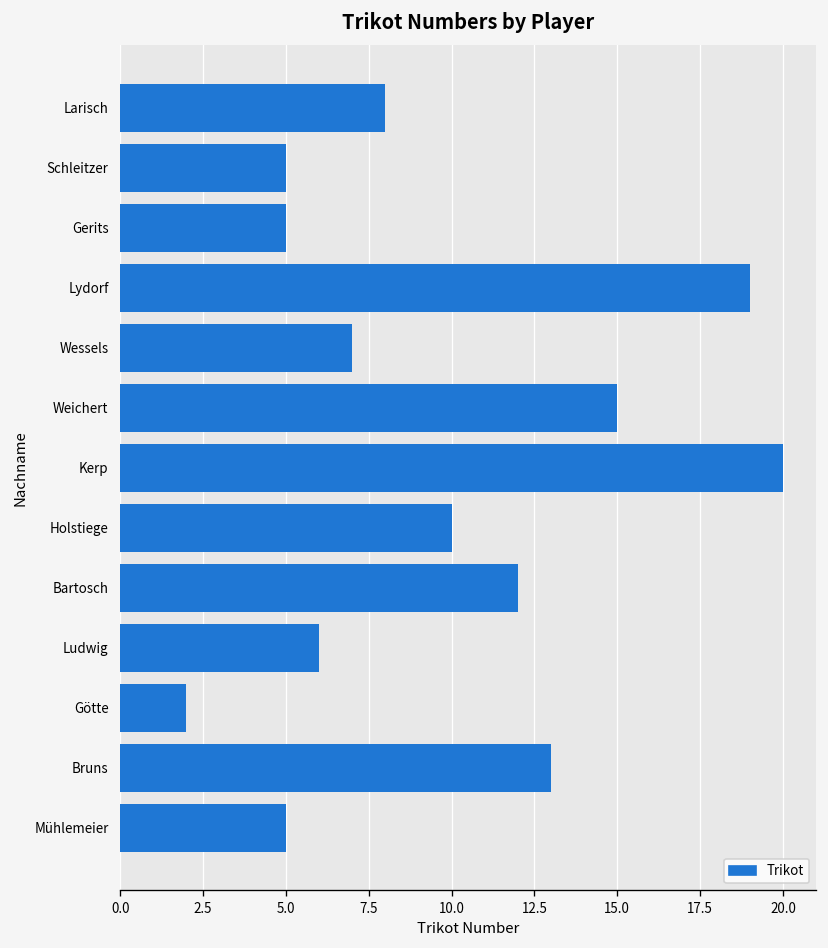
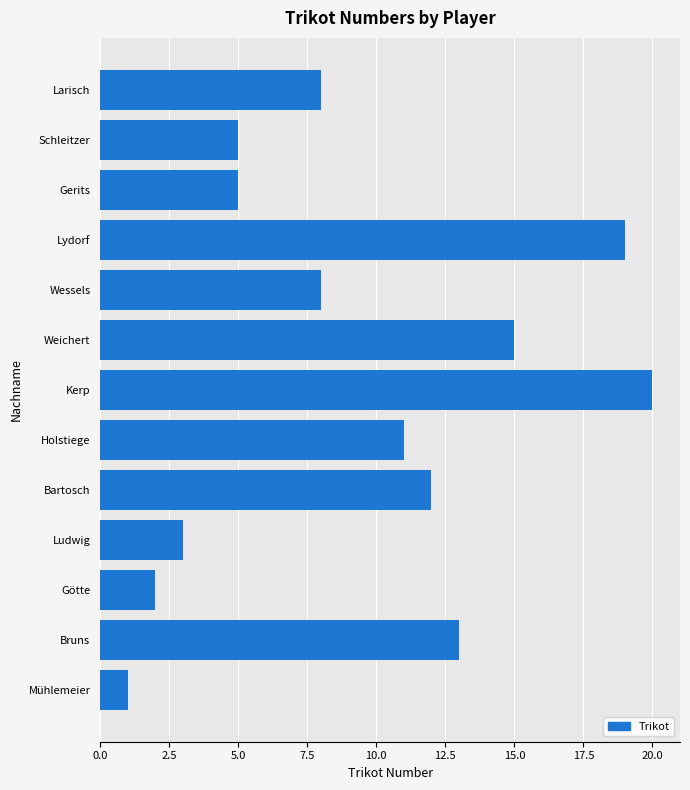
Wessels: 7 -> 8
Holstiege: 10 -> 11
Ludwig: 6 -> 3
Mühlemeier: 5 -> 1
